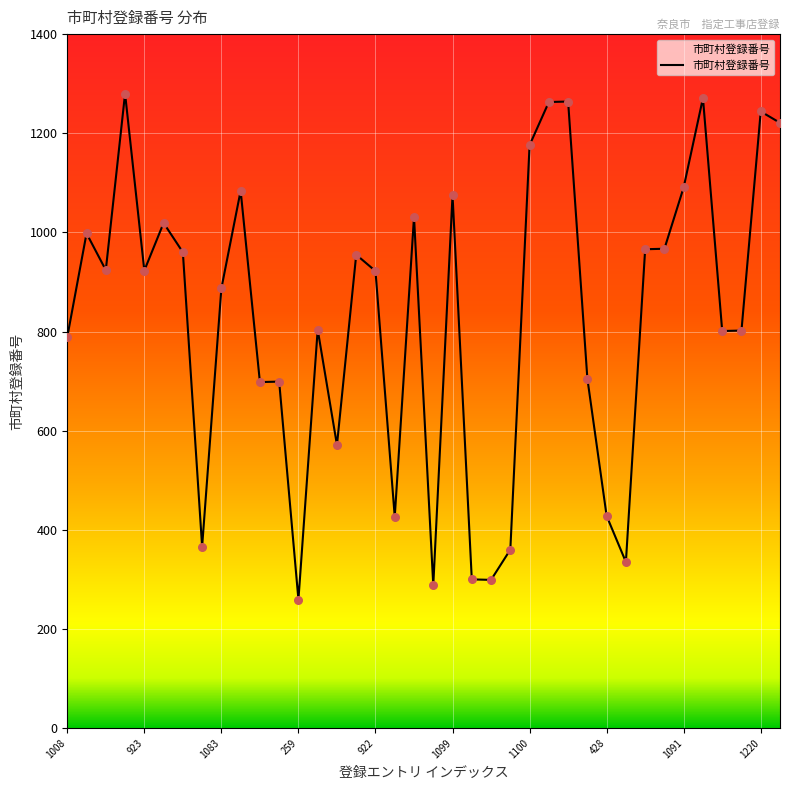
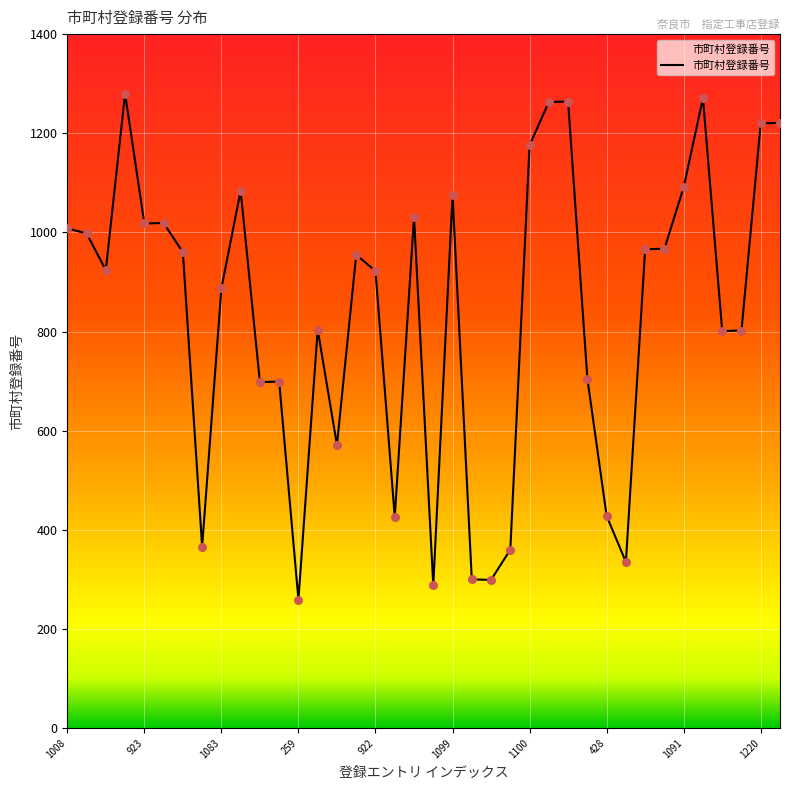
1008: 790 -> 1010
923: 920 -> 1020
1220: 1240 -> 1220
